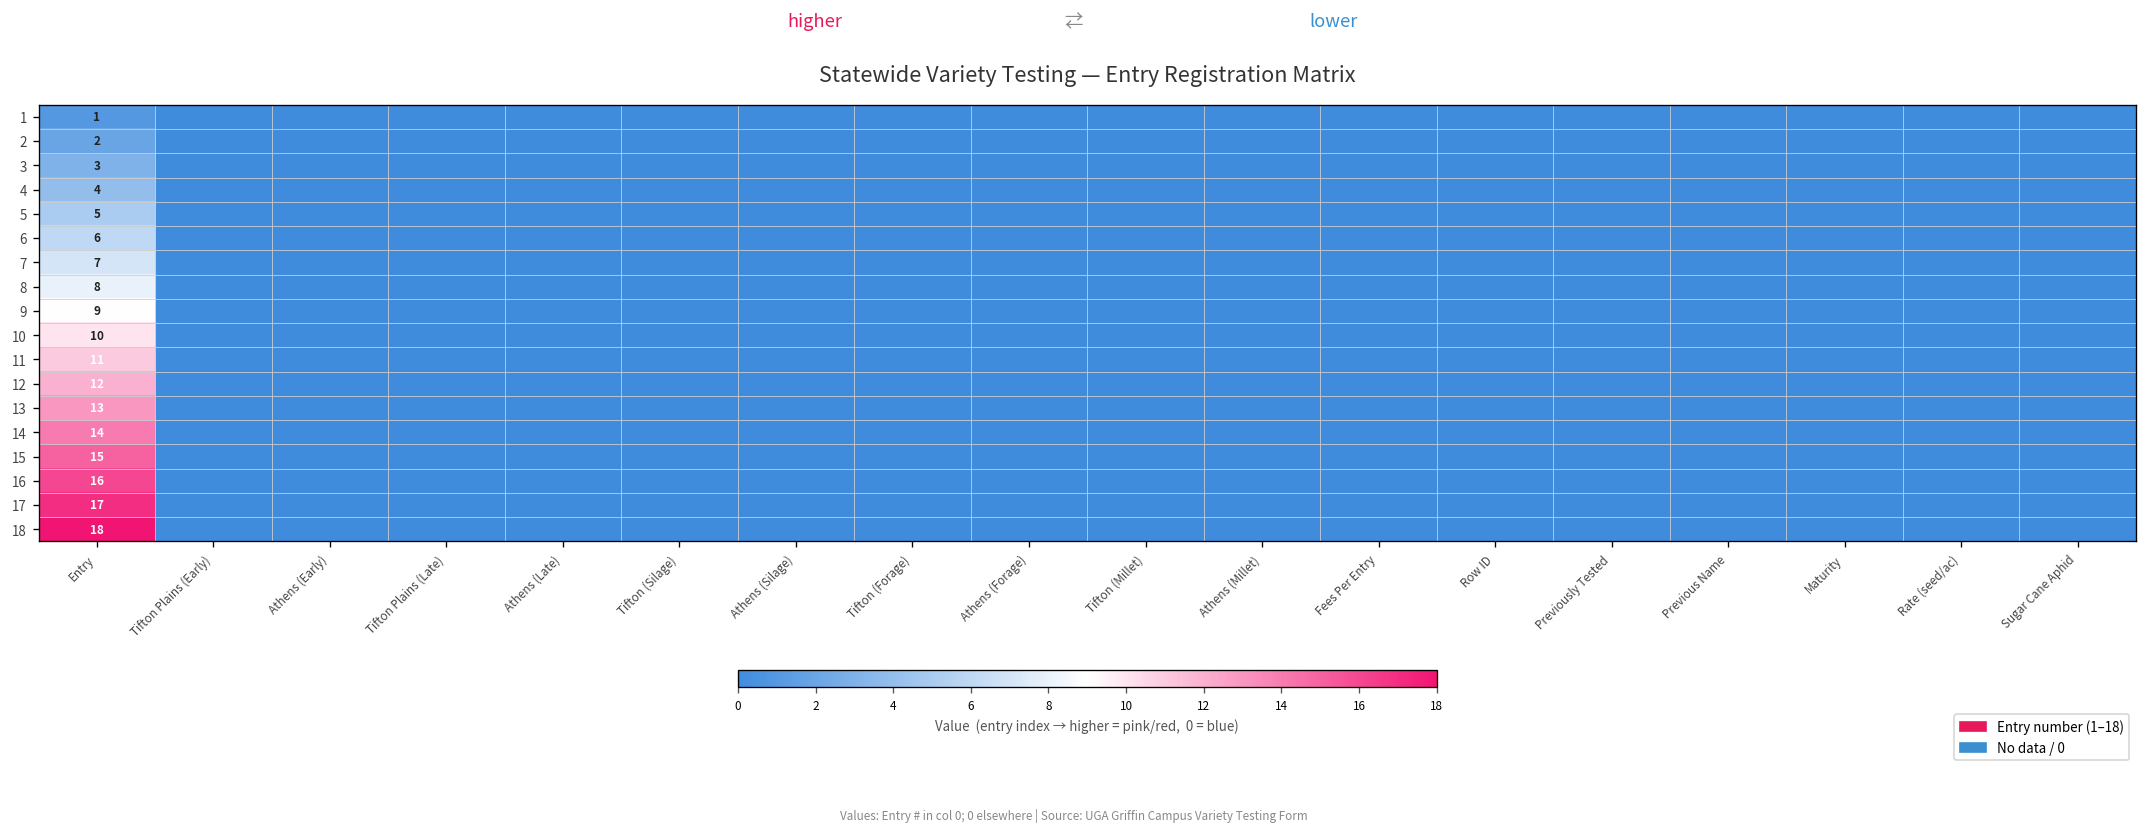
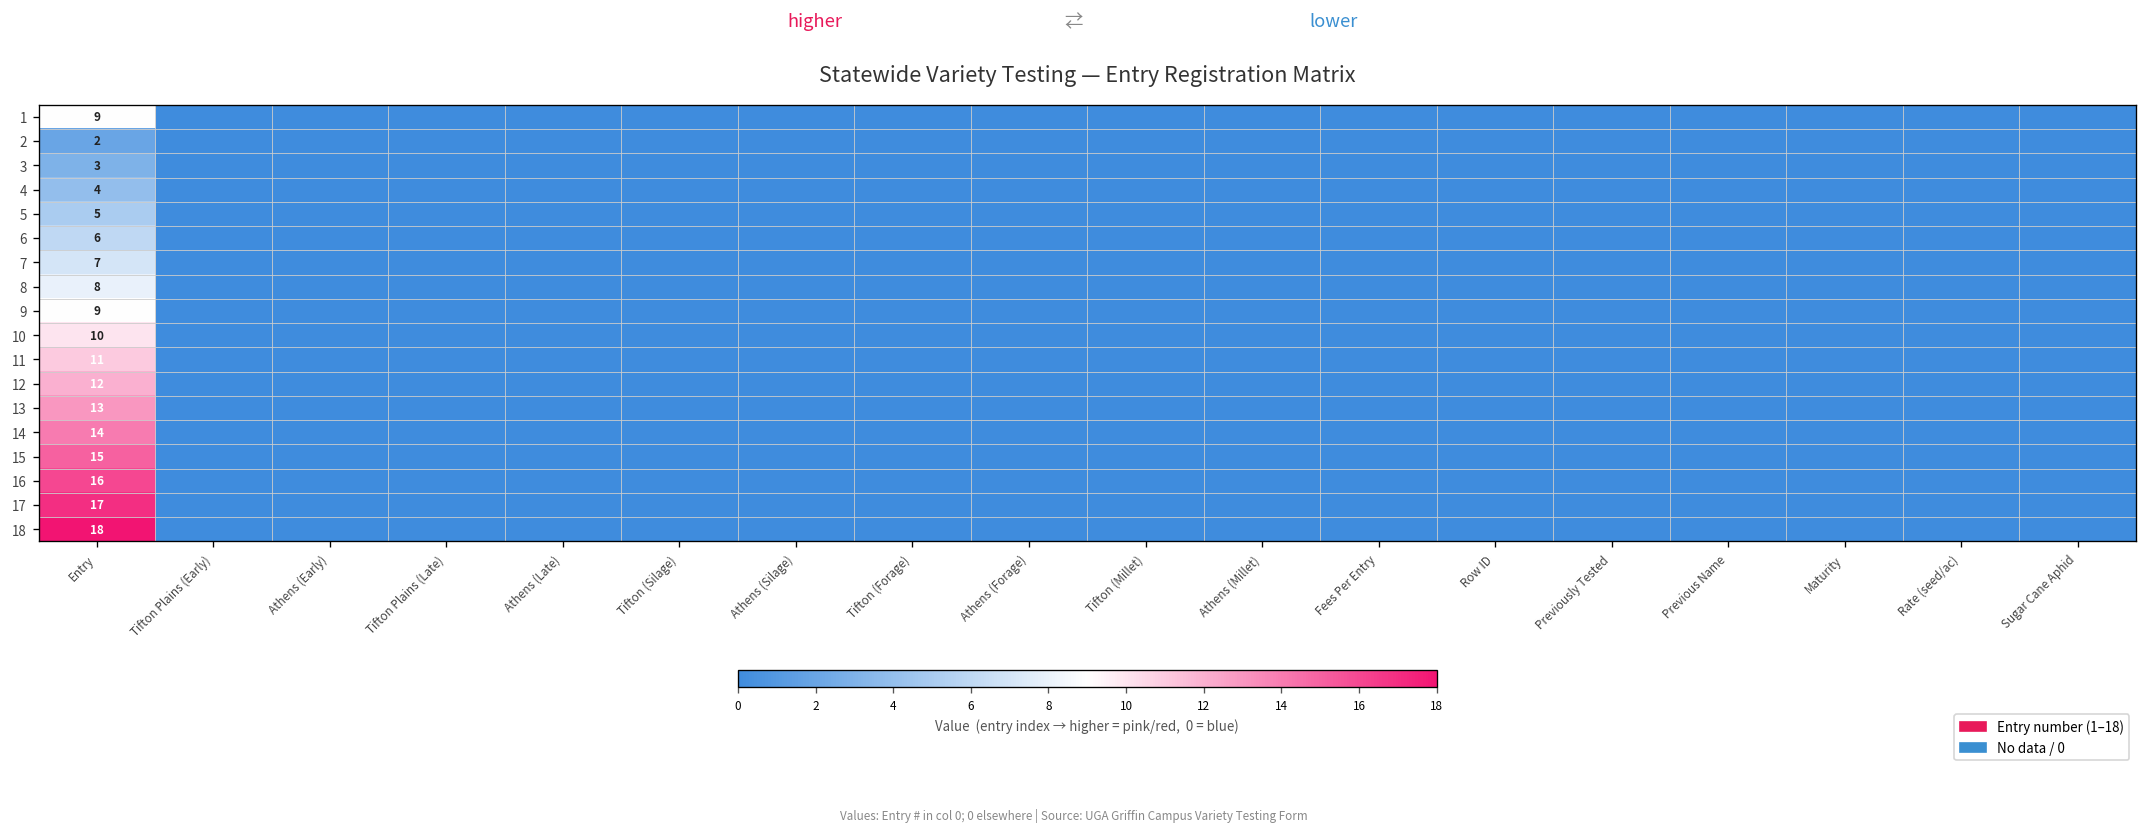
1, Entry: 1 -> 9
